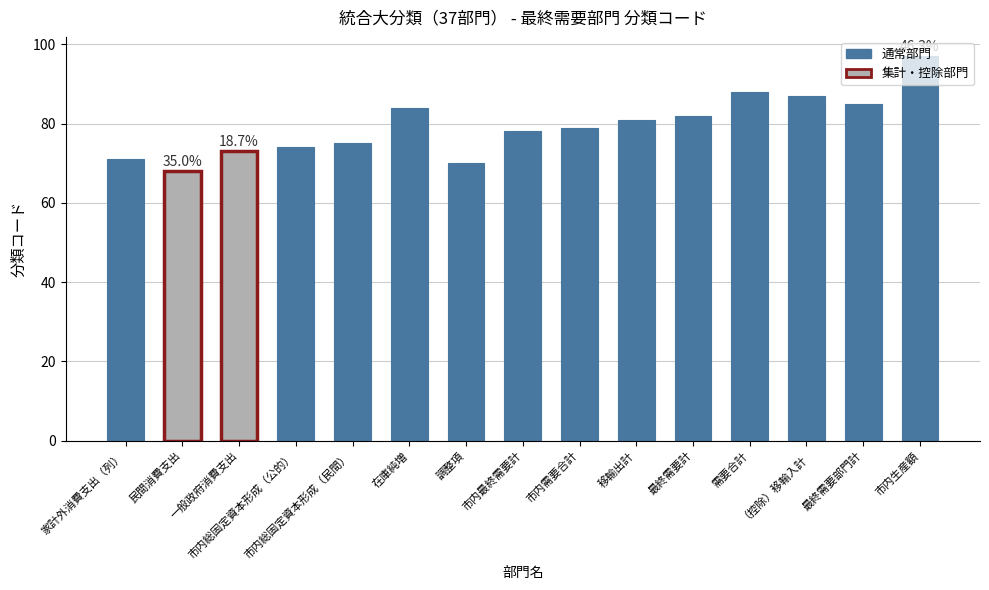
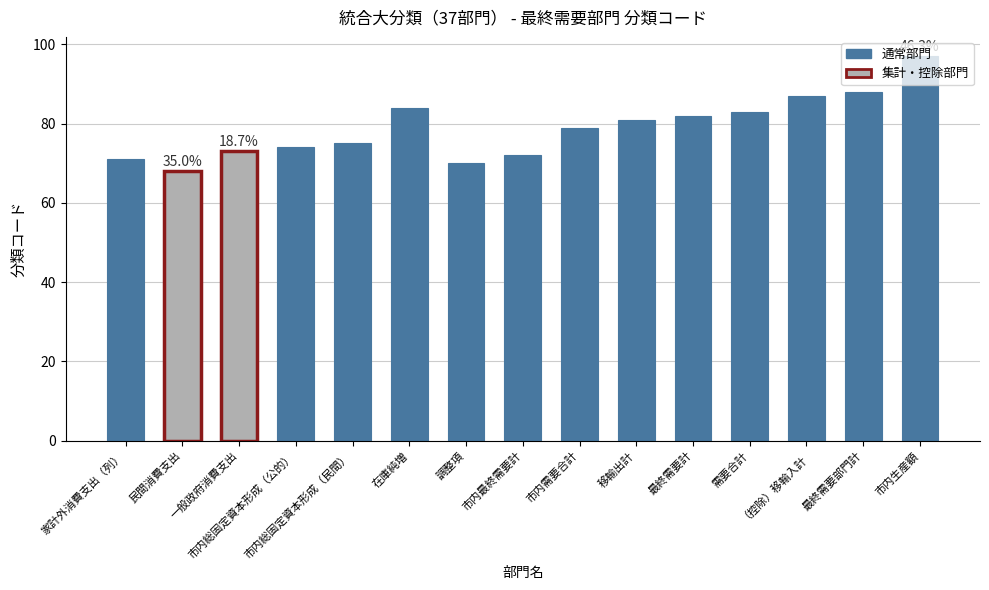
市内最終需要計: 78 -> 72
需要合計: 88 -> 83
最終需要部門計: 85 -> 88
